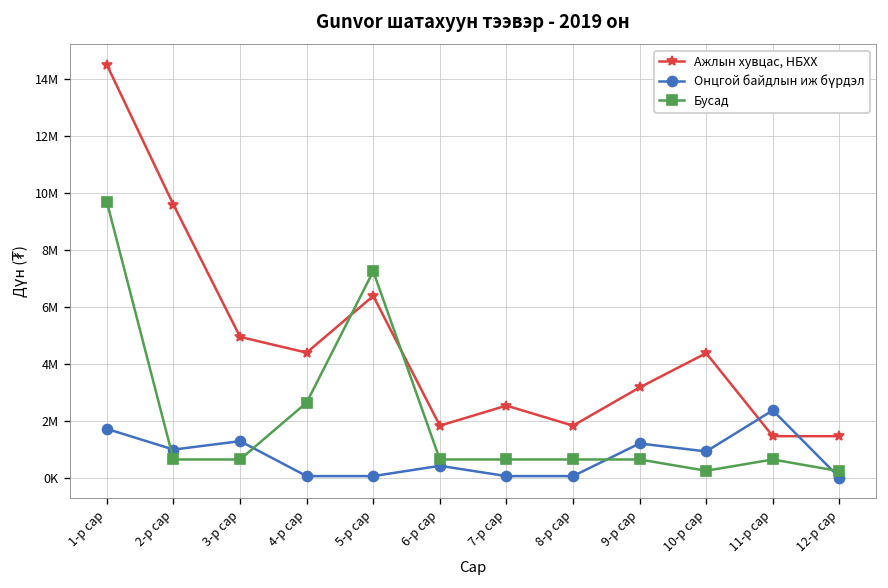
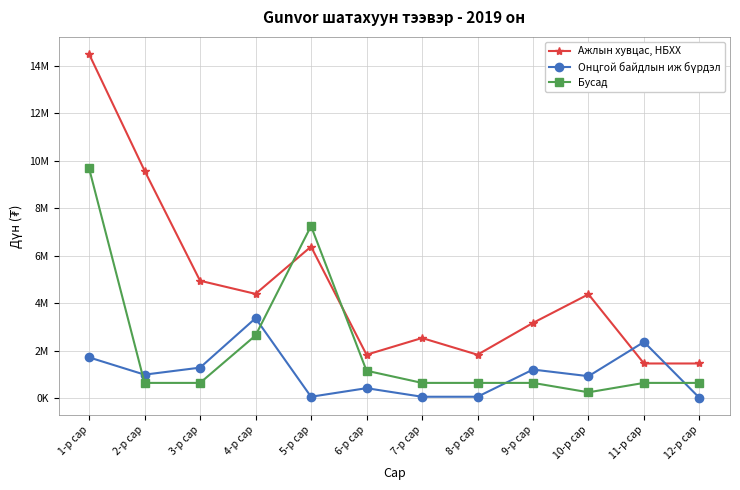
Онцгой байдлын иж бүрдэл, 4-р сар: 100000 -> 3400000
Бусад, 6-р сар: 600000 -> 1100000
Бусад, 12-р сар: 200000 -> 600000
